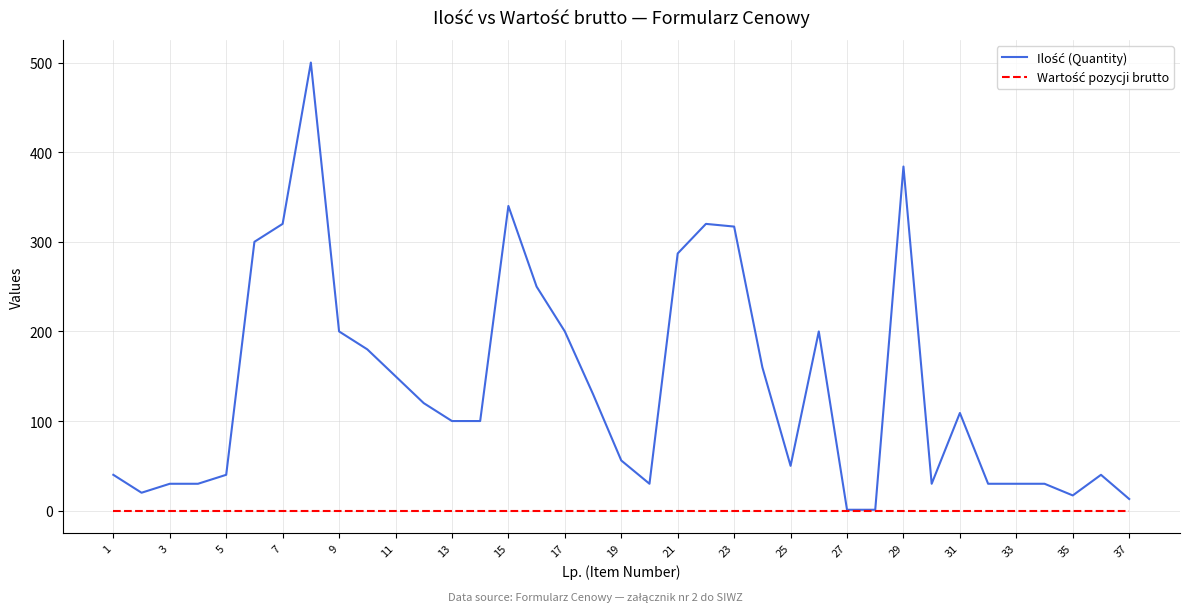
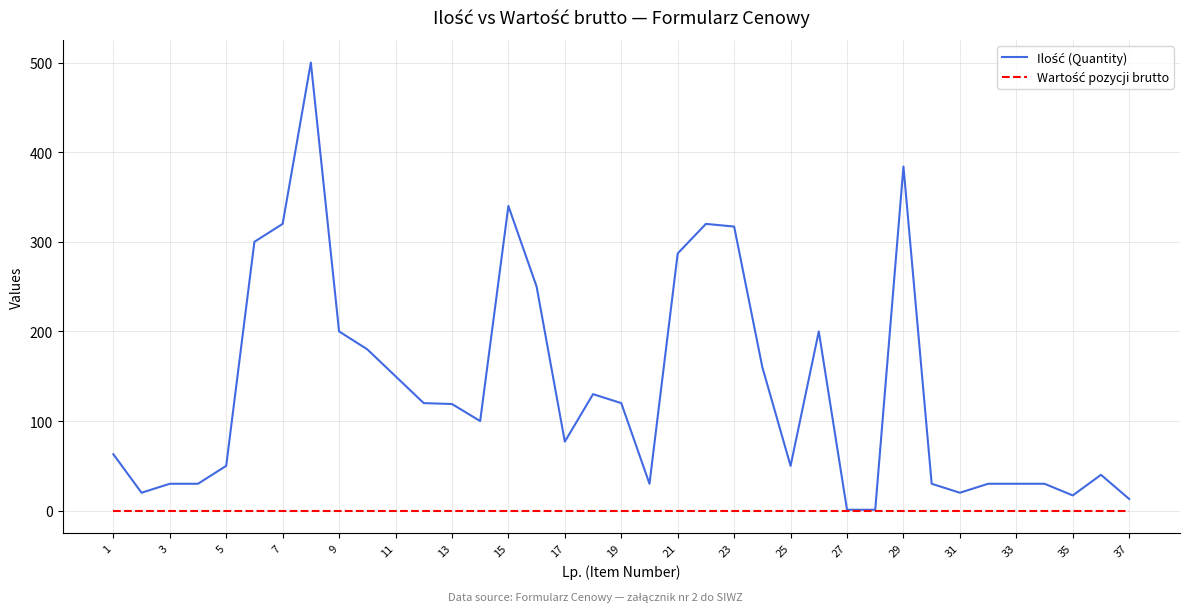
Ilość (Quantity), 1: 40 -> 60
Ilość (Quantity), 5: 40 -> 50
Ilość (Quantity), 13: 100 -> 120
Ilość (Quantity), 17: 200 -> 80
Ilość (Quantity), 19: 60 -> 120
Ilość (Quantity), 31: 110 -> 20
